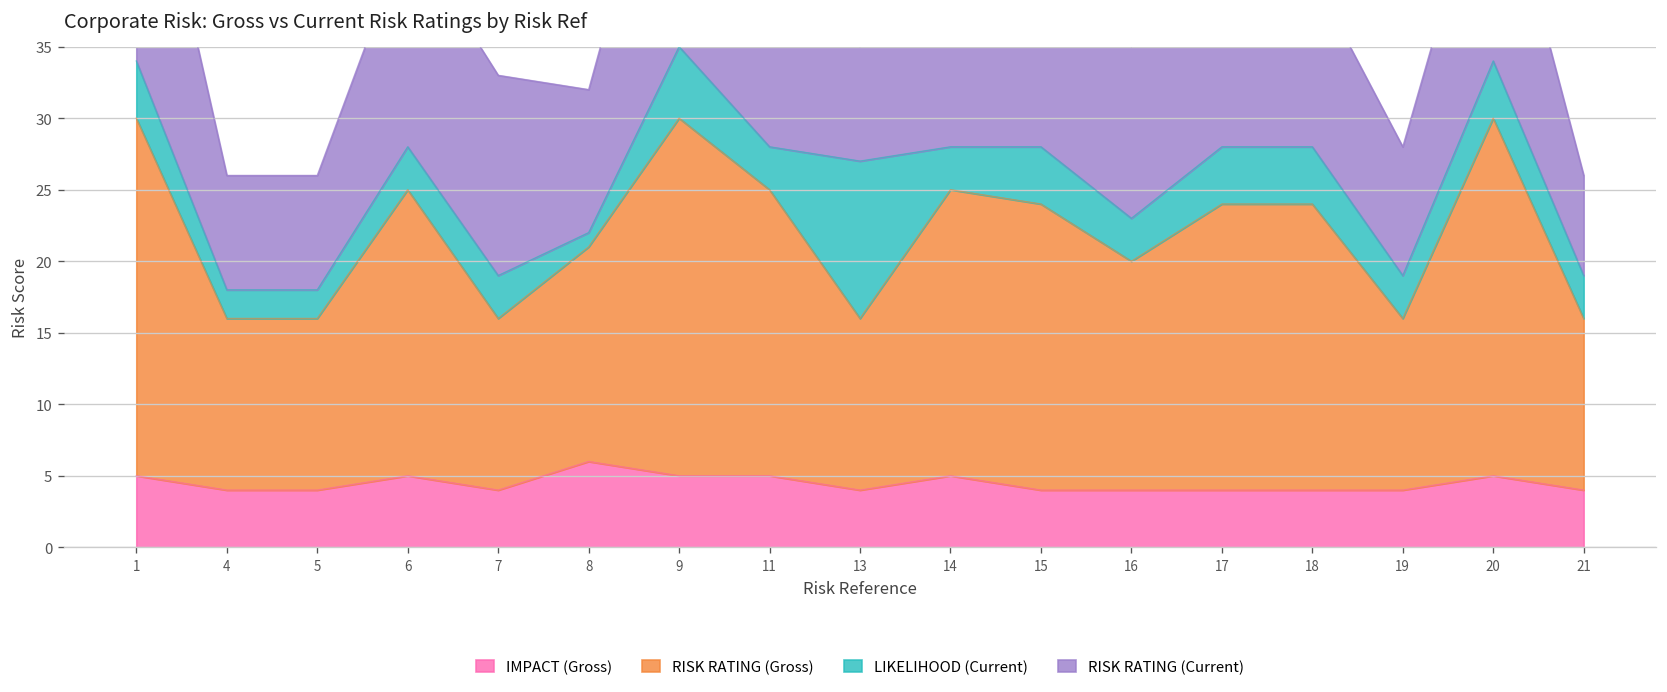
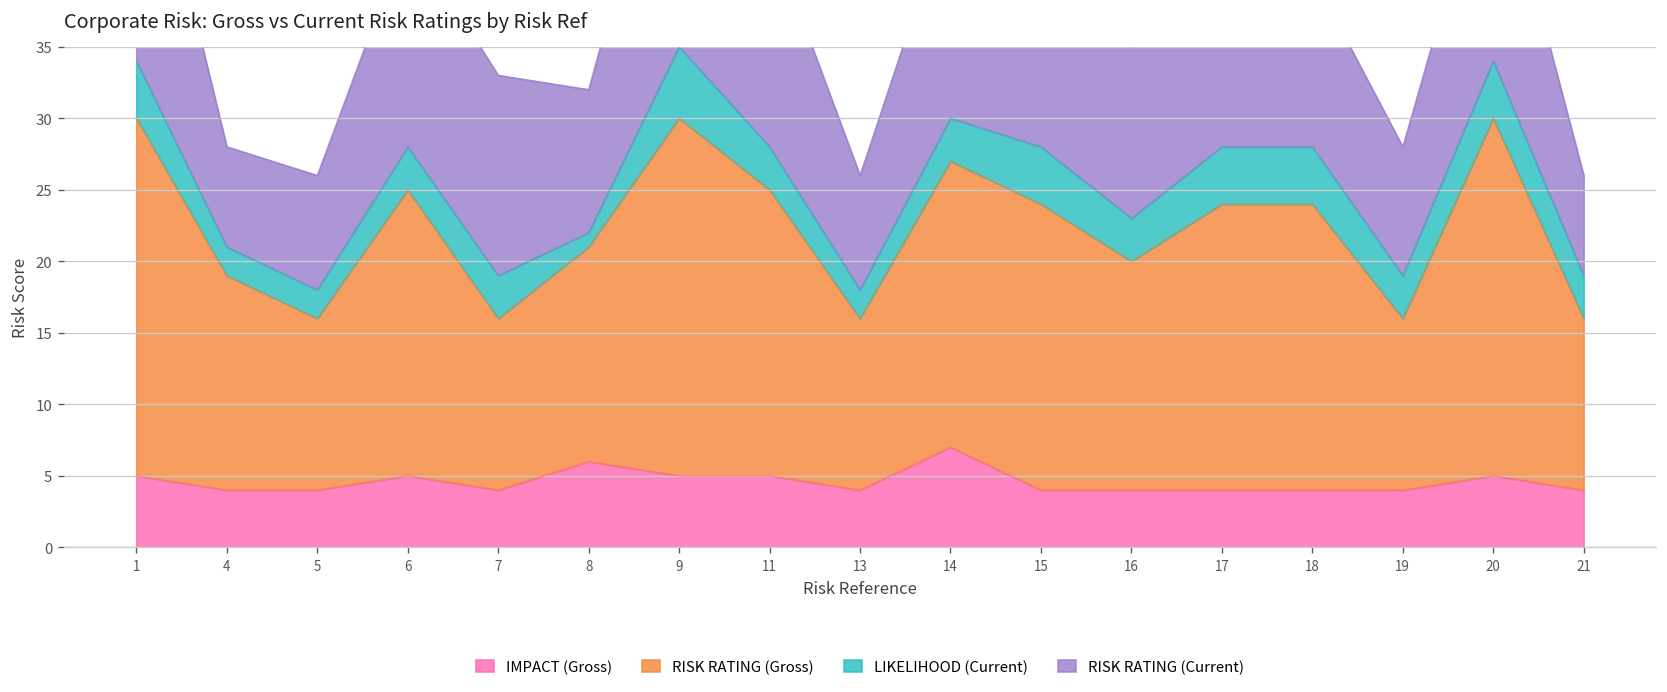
RISK RATING (Gross), 4: 12 -> 15
RISK RATING (Current), 4: 8 -> 7
LIKELIHOOD (Current), 13: 11 -> 2
IMPACT (Gross), 14: 5 -> 7
